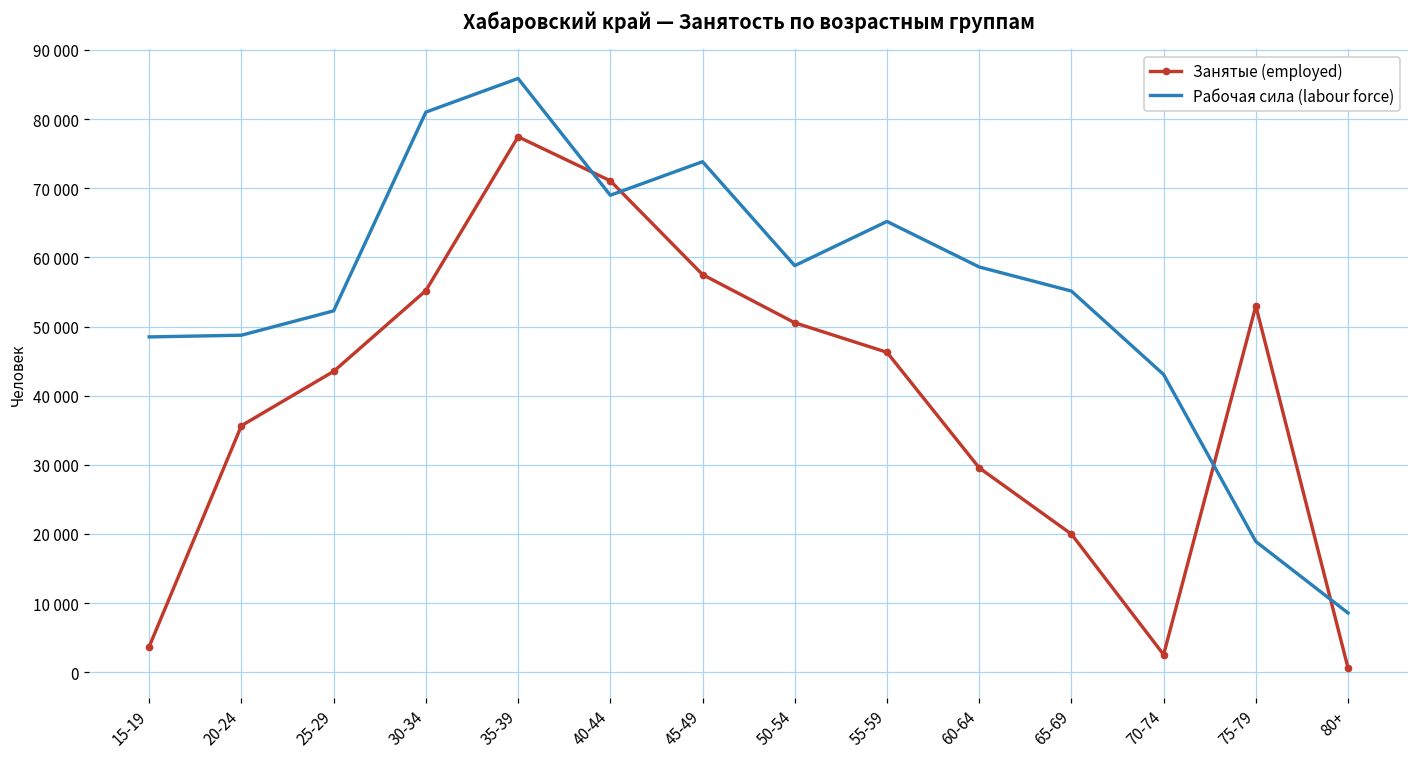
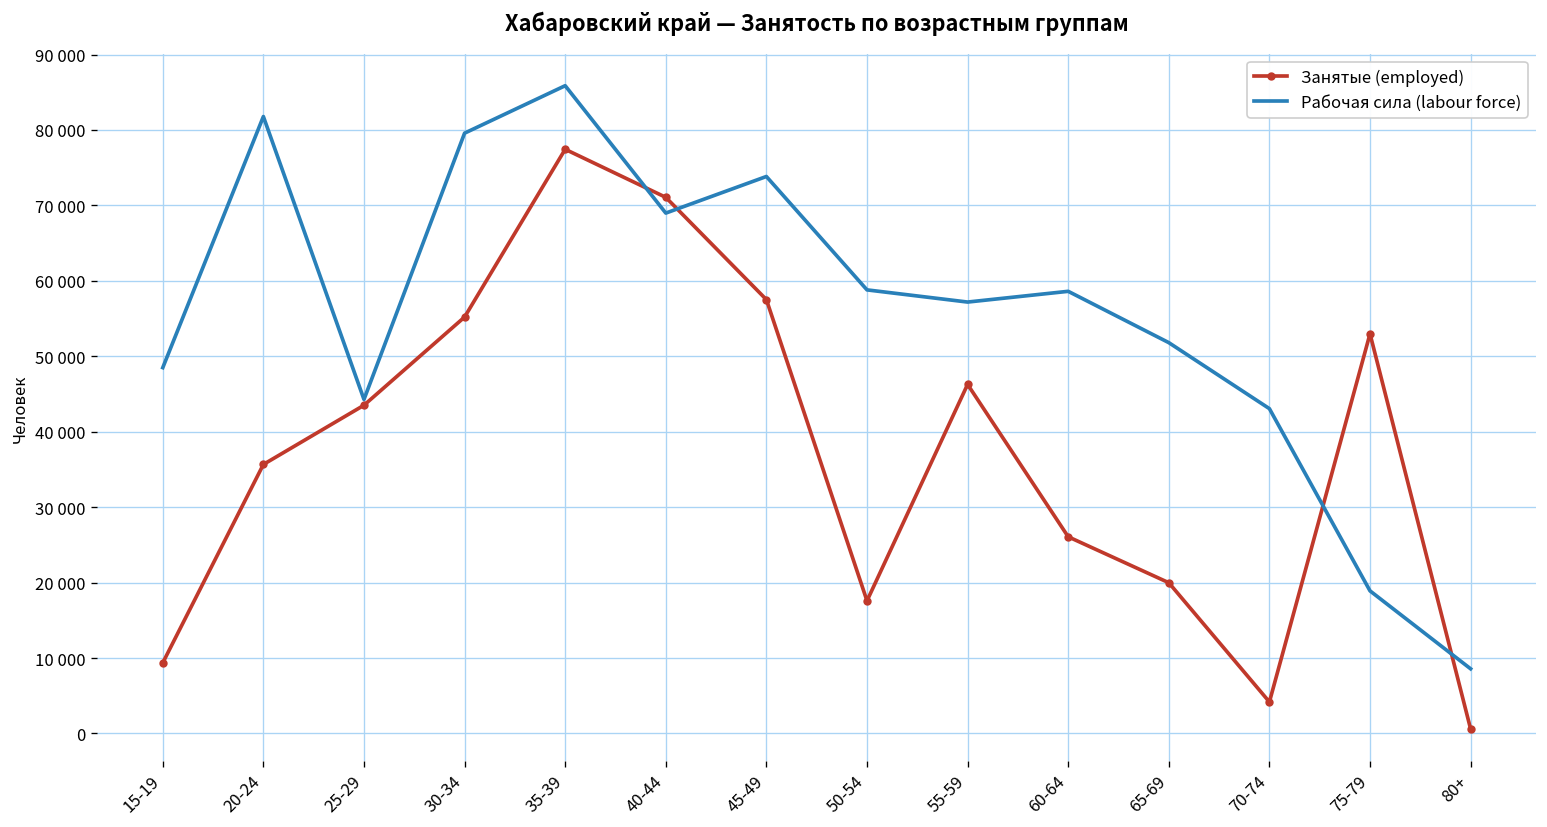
Занятые (employed), 15-19: 4000 -> 9000
Рабочая сила (labour force), 20-24: 49000 -> 82000
Рабочая сила (labour force), 25-29: 52000 -> 44000
Рабочая сила (labour force), 30-34: 81000 -> 80000
Занятые (employed), 50-54: 51000 -> 18000
Рабочая сила (labour force), 55-59: 65000 -> 57000
Занятые (employed), 60-64: 30000 -> 26000
Рабочая сила (labour force), 65-69: 55000 -> 52000
Занятые (employed), 70-74: 3000 -> 4000
